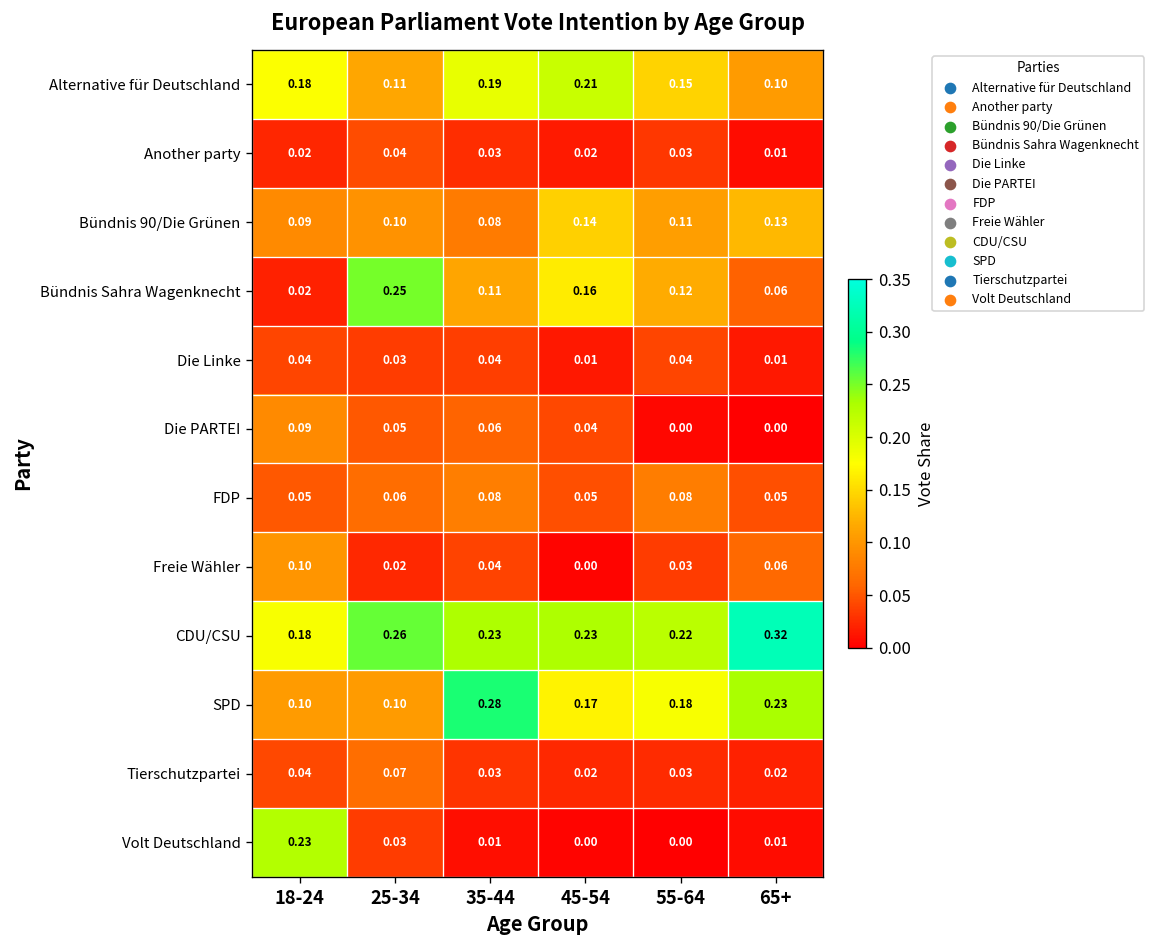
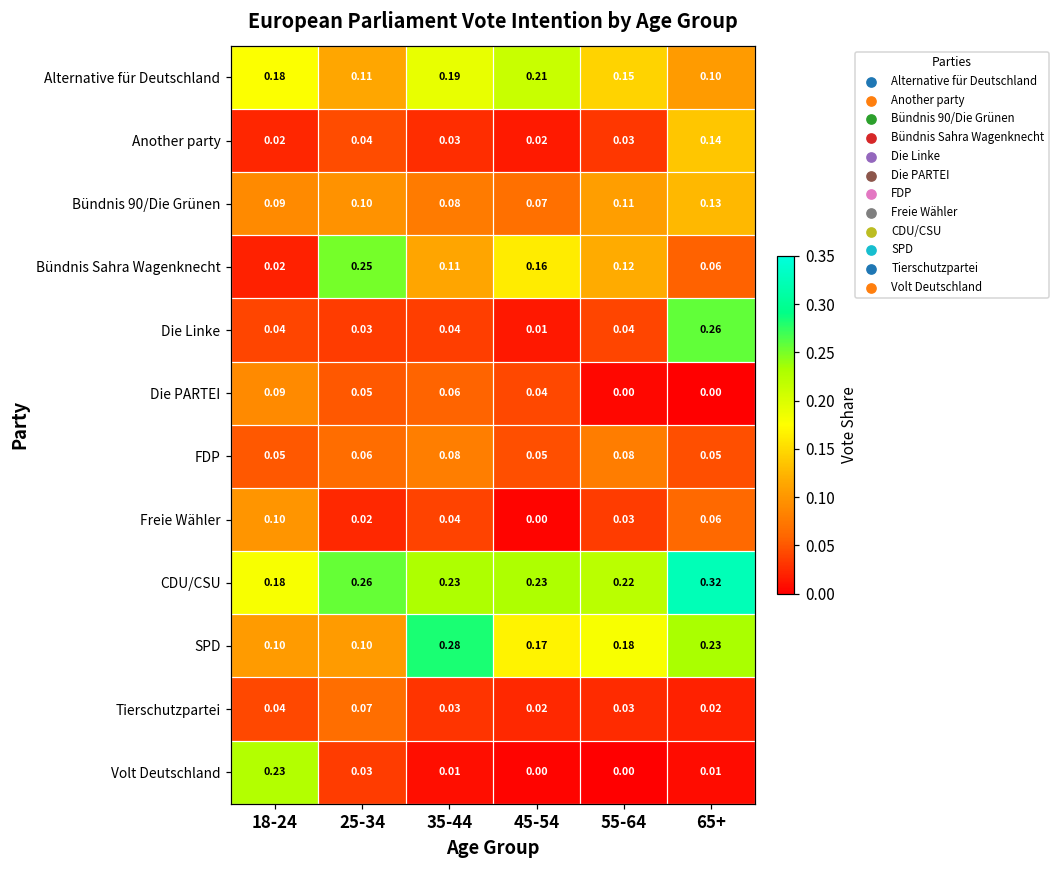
Another party, 65+: 0.01 -> 0.14
Bündnis 90/Die Grünen, 45-54: 0.14 -> 0.07
Die Linke, 65+: 0.01 -> 0.26
